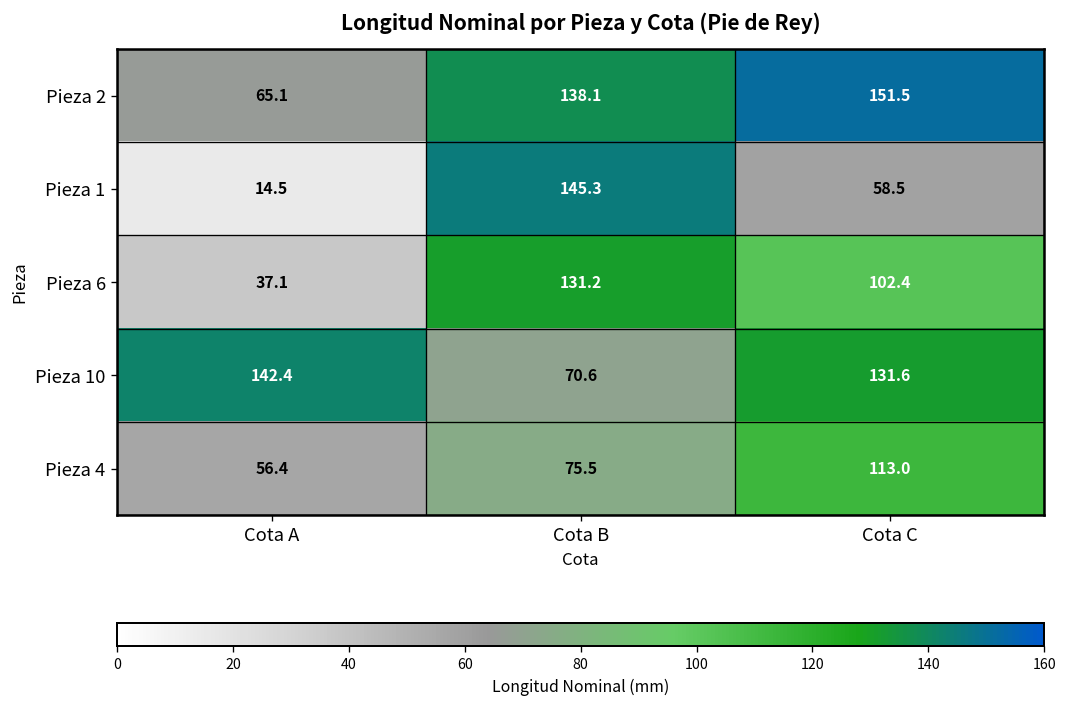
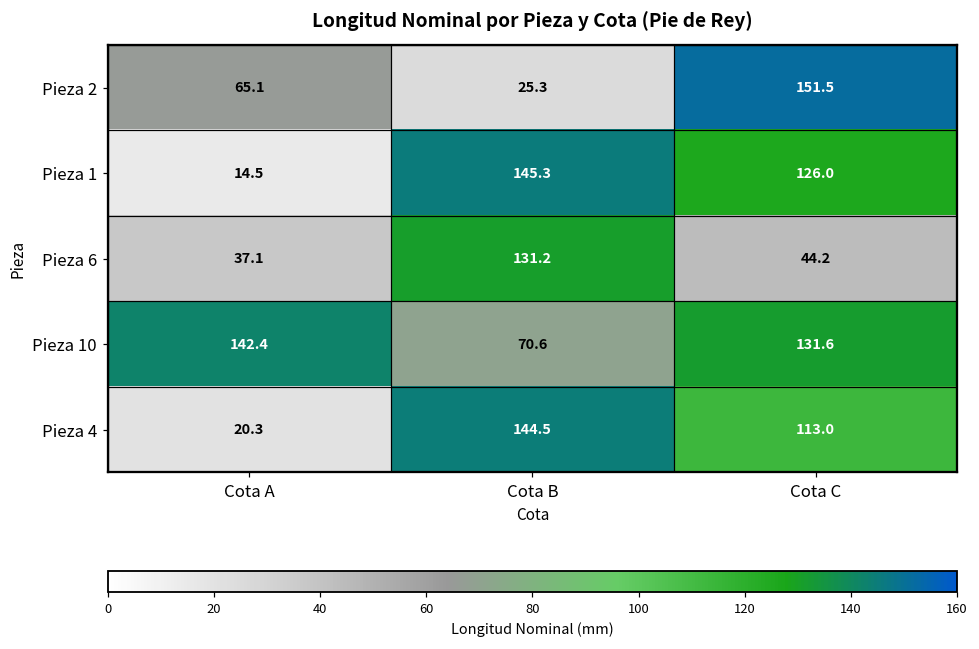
Pieza 2, Cota B: 138.1 -> 25.3
Pieza 1, Cota C: 58.5 -> 126.0
Pieza 6, Cota C: 102.4 -> 44.2
Pieza 4, Cota A: 56.4 -> 20.3
Pieza 4, Cota B: 75.5 -> 144.5
